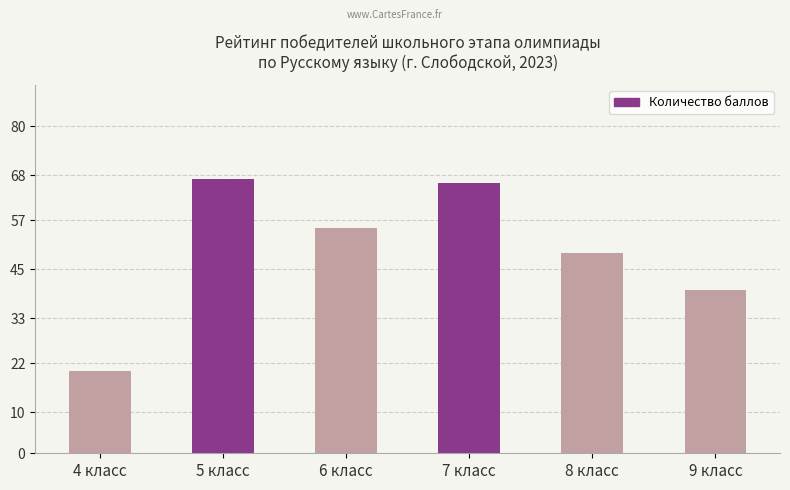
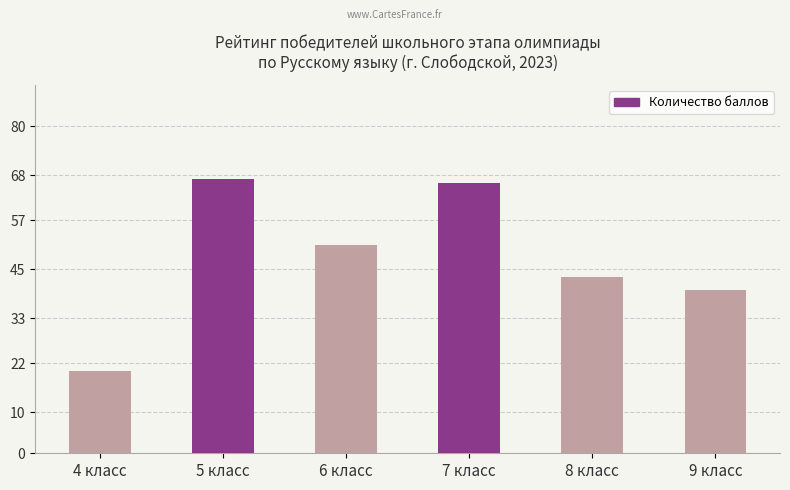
6 класс: 55 -> 51
8 класс: 49 -> 43
